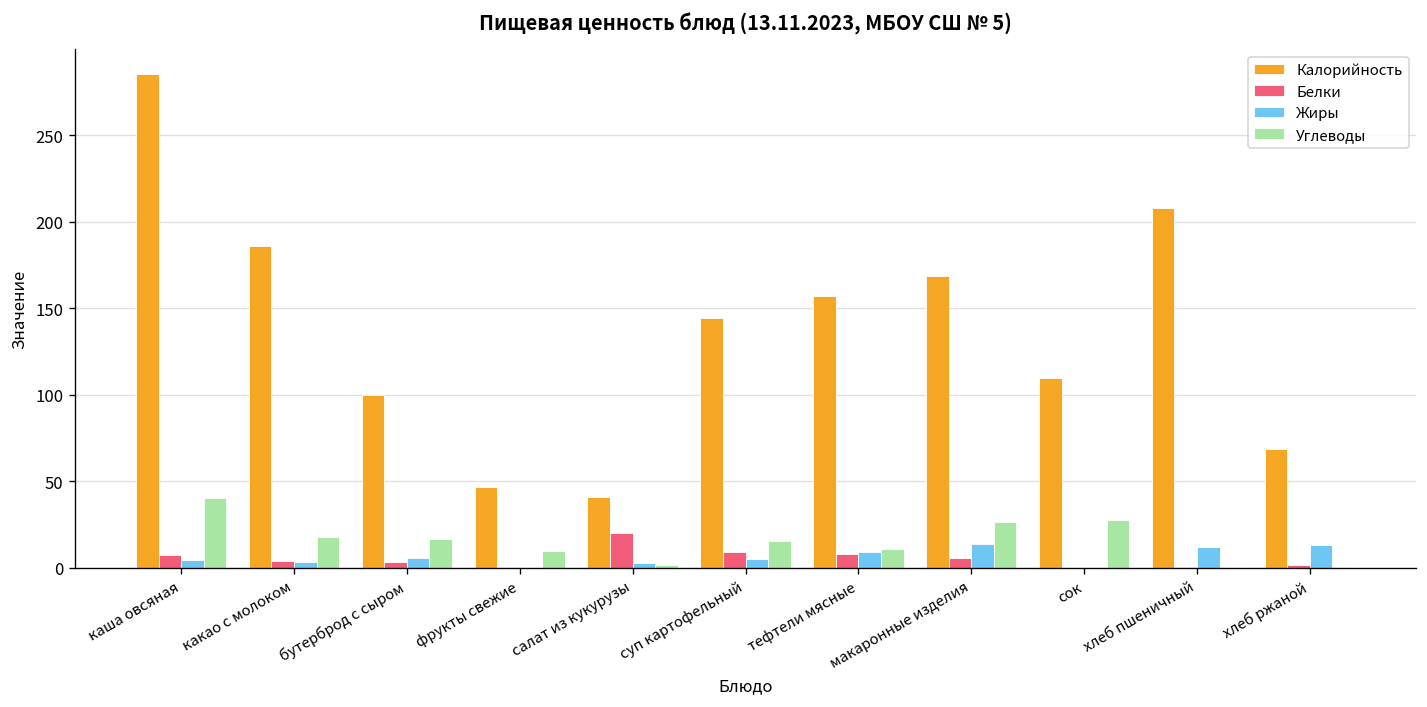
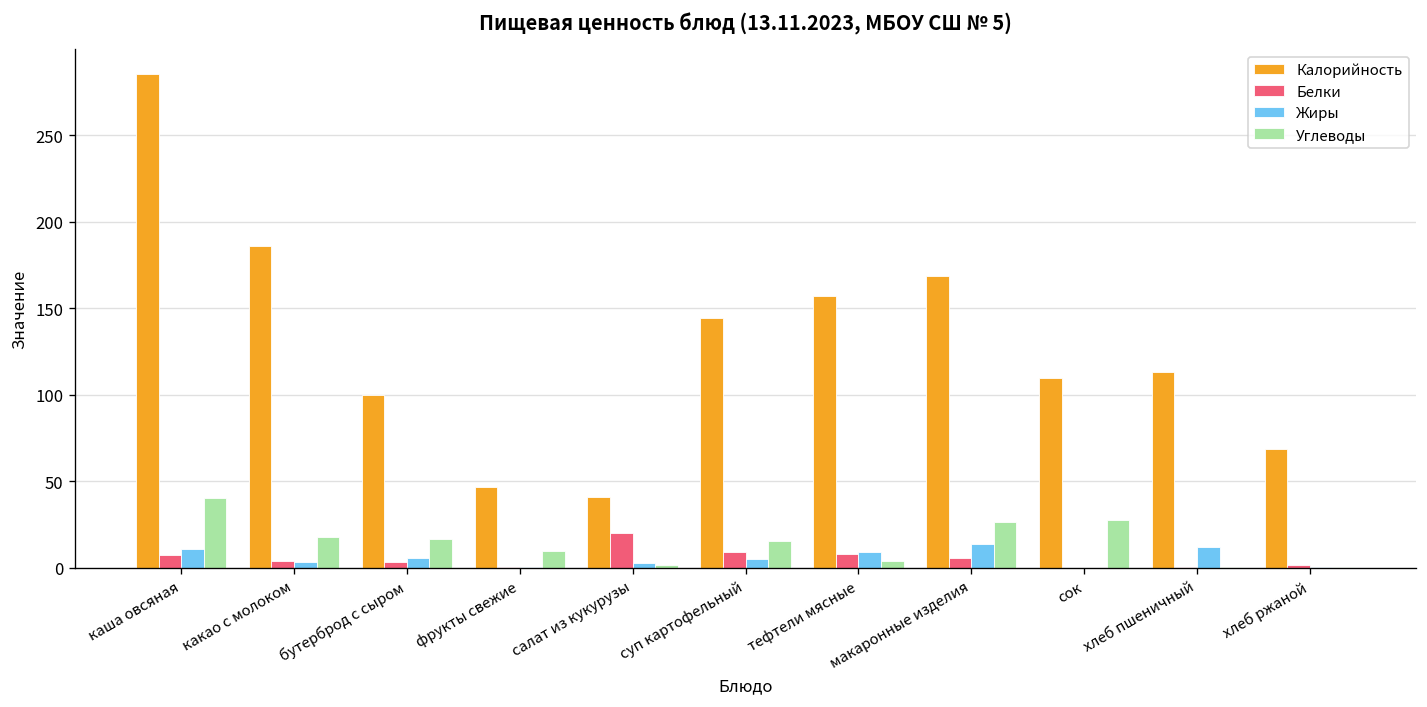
Жиры, каша овсяная: 5 -> 11
Углеводы, тефтели мясные: 11 -> 4
Калорийность, хлеб пшеничный: 208 -> 113
Жиры, хлеб ржаной: 13 -> 0
